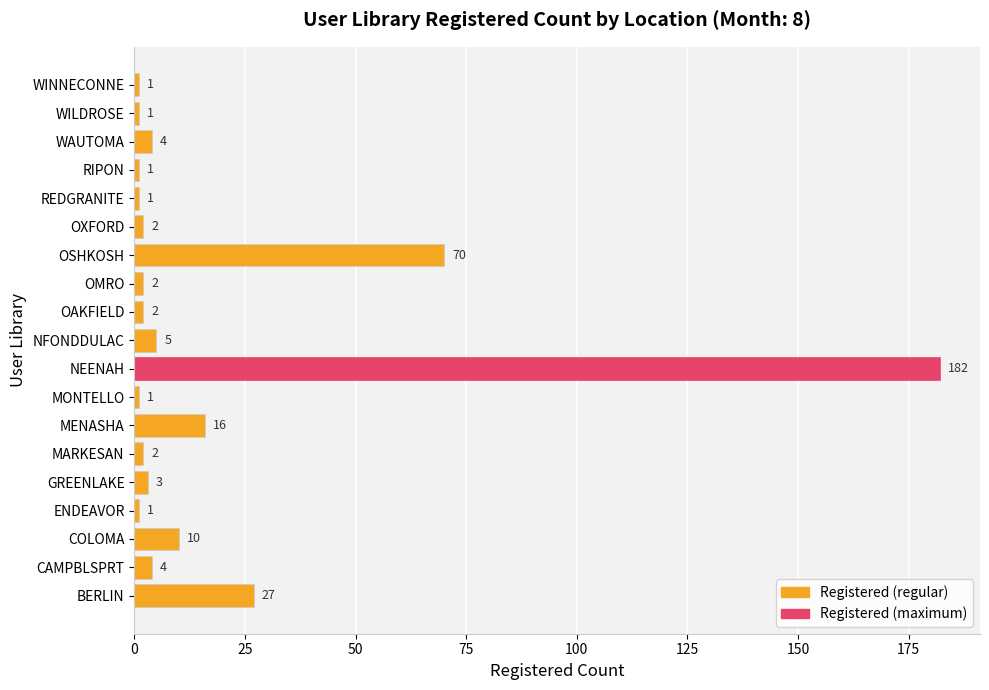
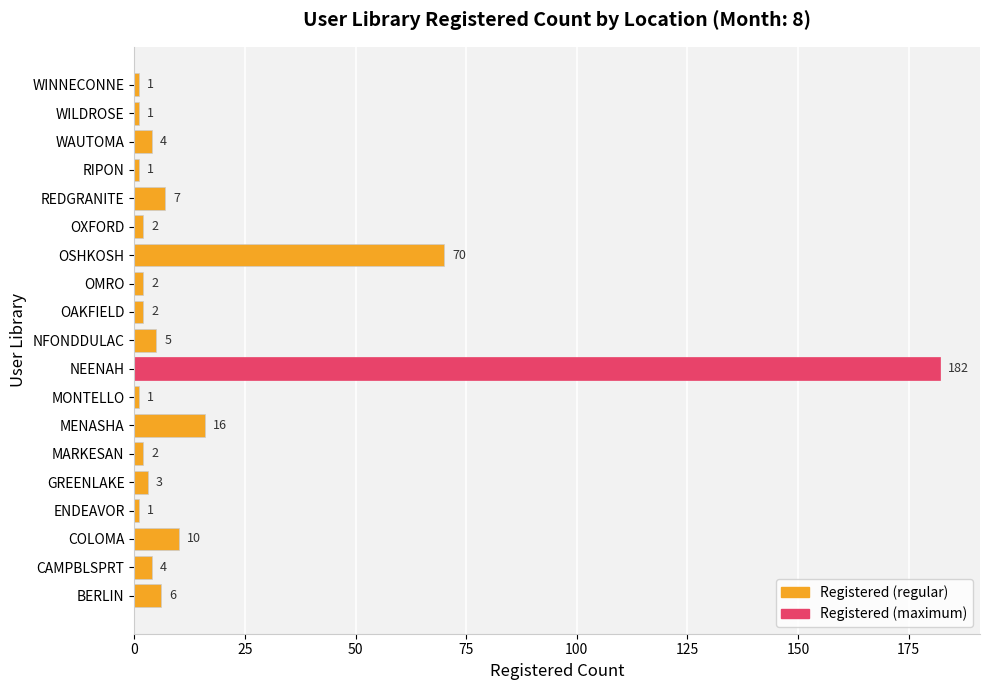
REDGRANITE: 1 -> 7
BERLIN: 27 -> 6
